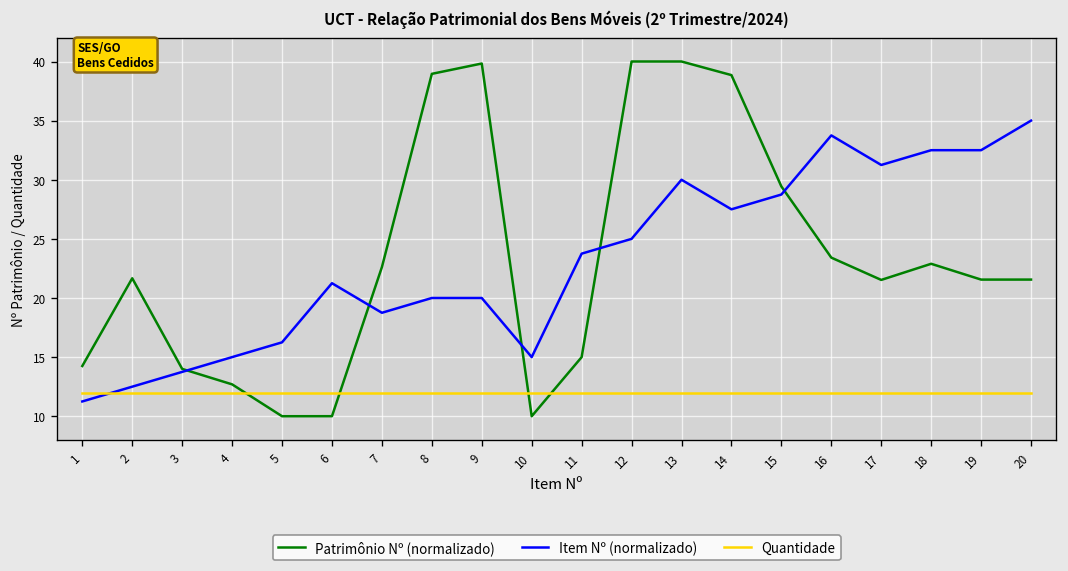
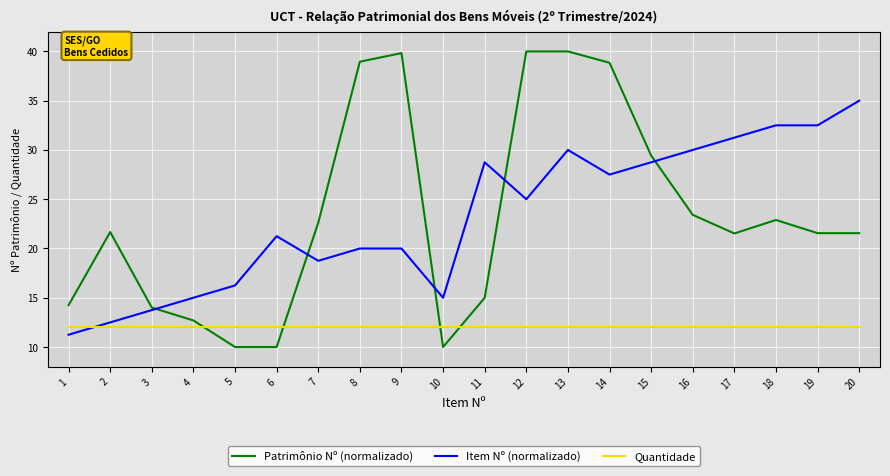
Item Nº (normalizado), 11: 24 -> 29
Item Nº (normalizado), 16: 34 -> 30
